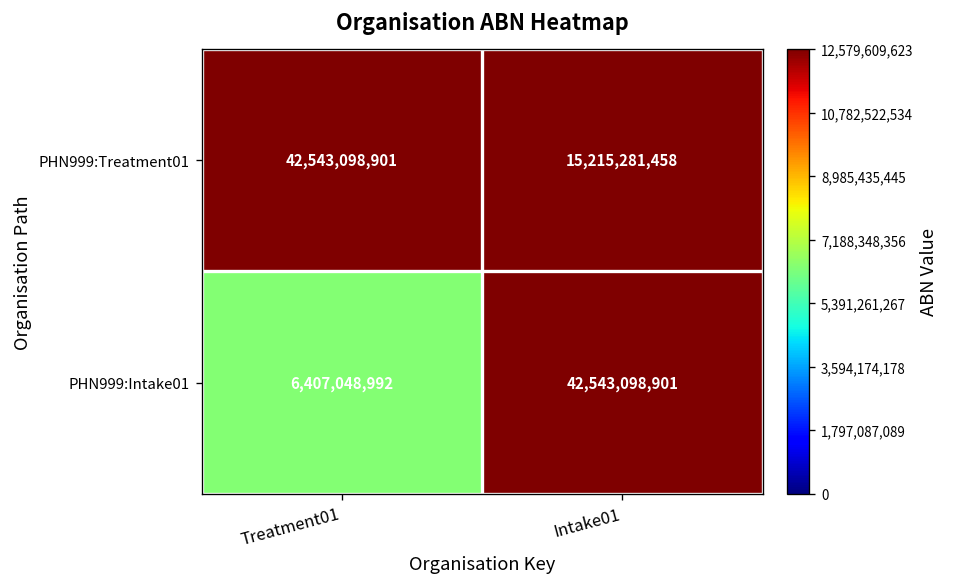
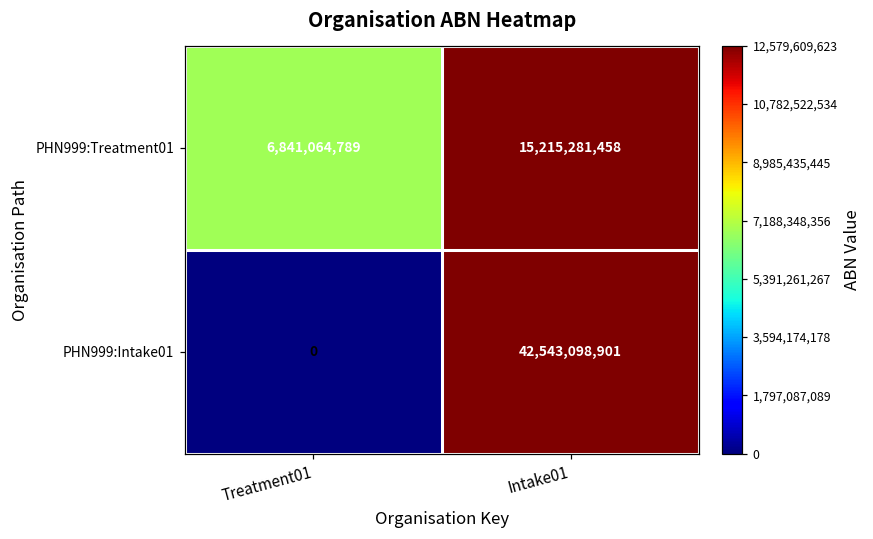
PHN999:Treatment01, Treatment01: 42,543,098,901 -> 6,841,064,789
PHN999:Intake01, Treatment01: 6,407,048,992 -> 0
